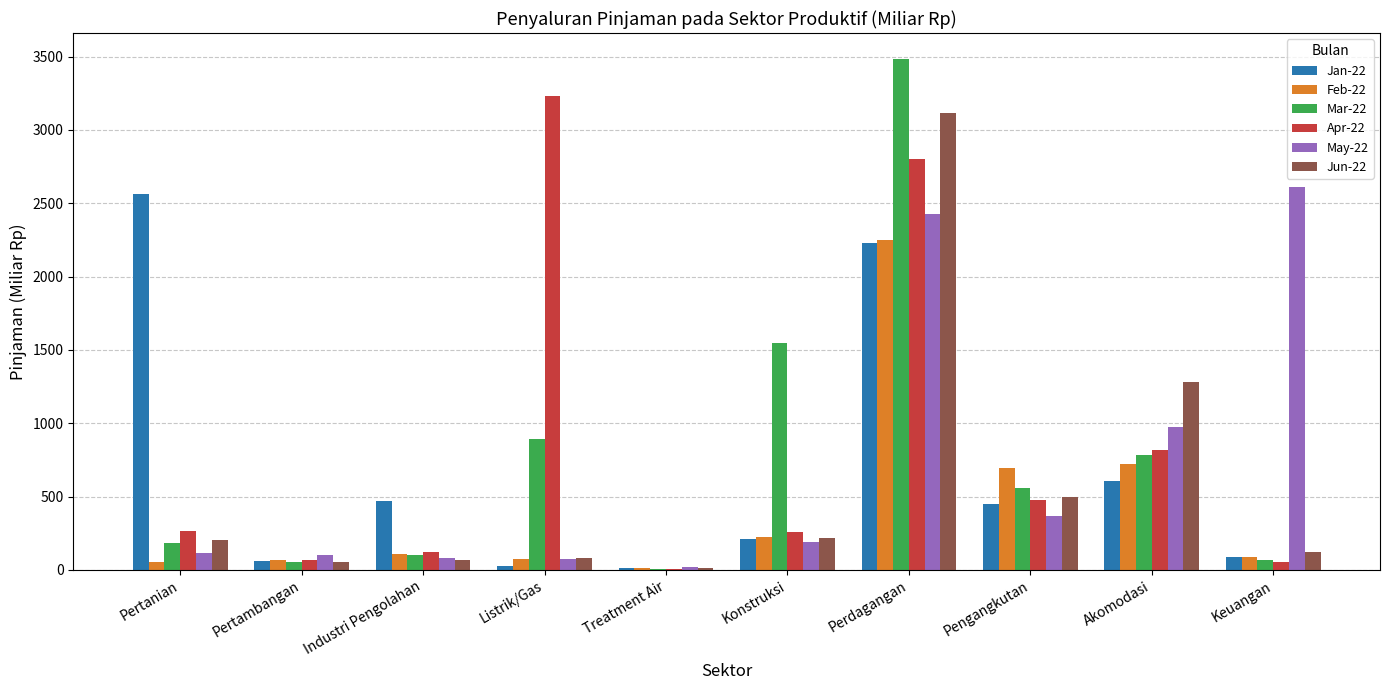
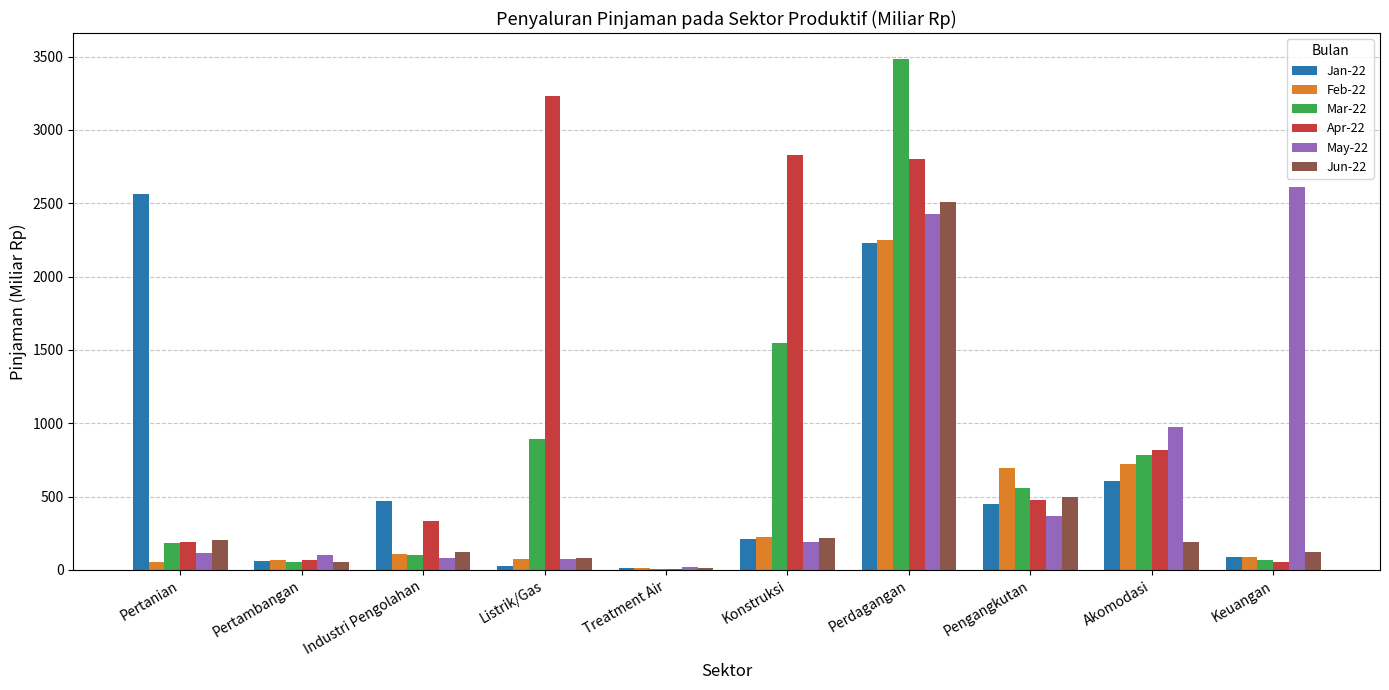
Apr-22, Pertanian: 260 -> 190
Apr-22, Industri Pengolahan: 120 -> 330
Jun-22, Industri Pengolahan: 70 -> 120
Apr-22, Konstruksi: 260 -> 2830
Jun-22, Perdagangan: 3120 -> 2510
Jun-22, Akomodasi: 1280 -> 190
